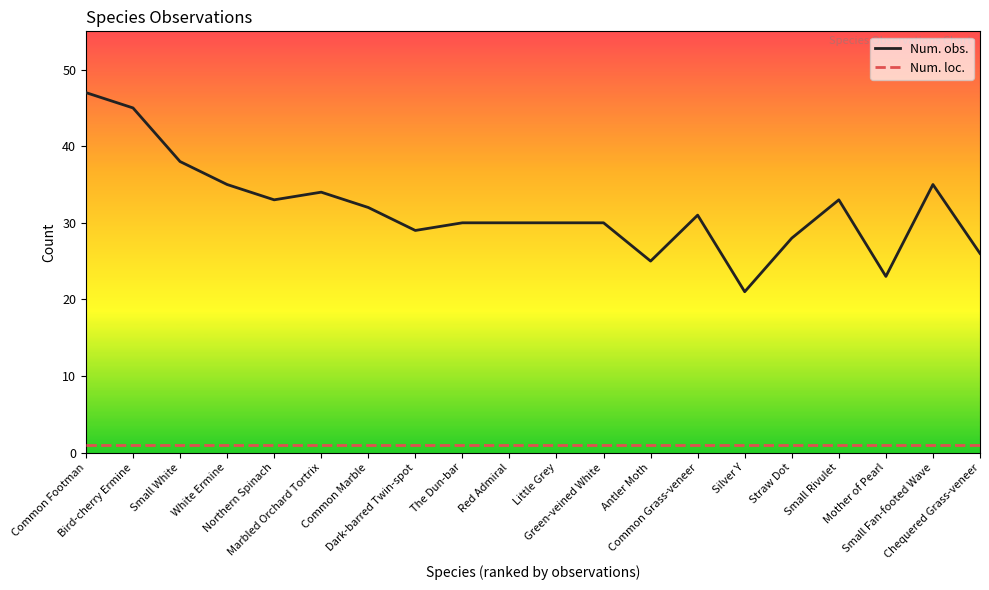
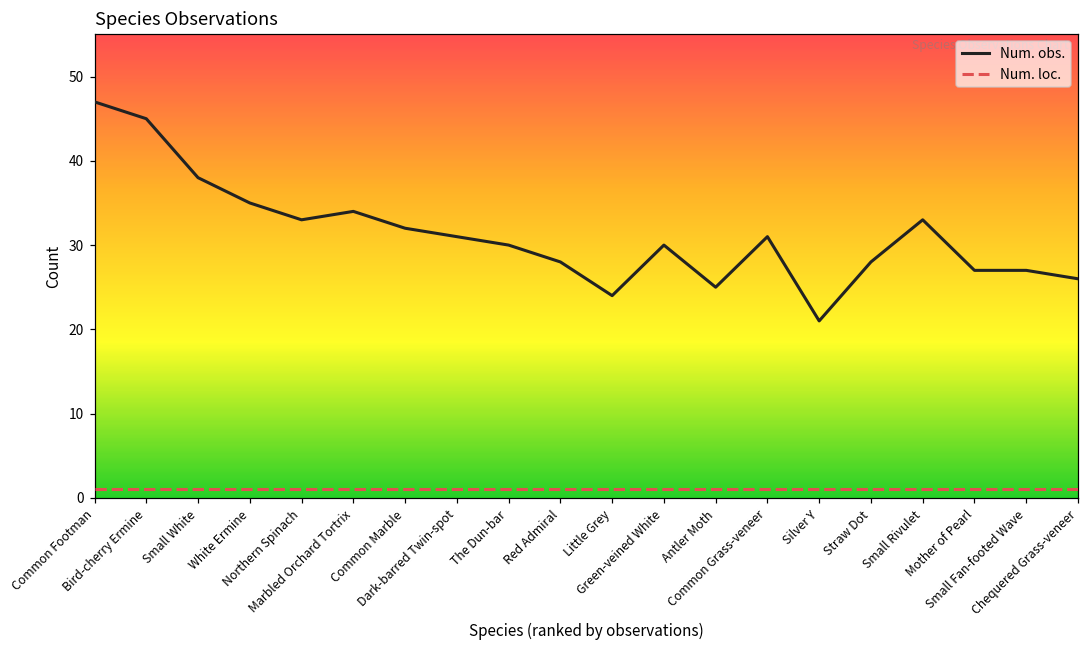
Num. obs., Dark-barred Twin-spot: 29 -> 31
Num. obs., Red Admiral: 30 -> 28
Num. obs., Little Grey: 30 -> 24
Num. obs., Mother of Pearl: 23 -> 27
Num. obs., Small Fan-footed Wave: 35 -> 27
